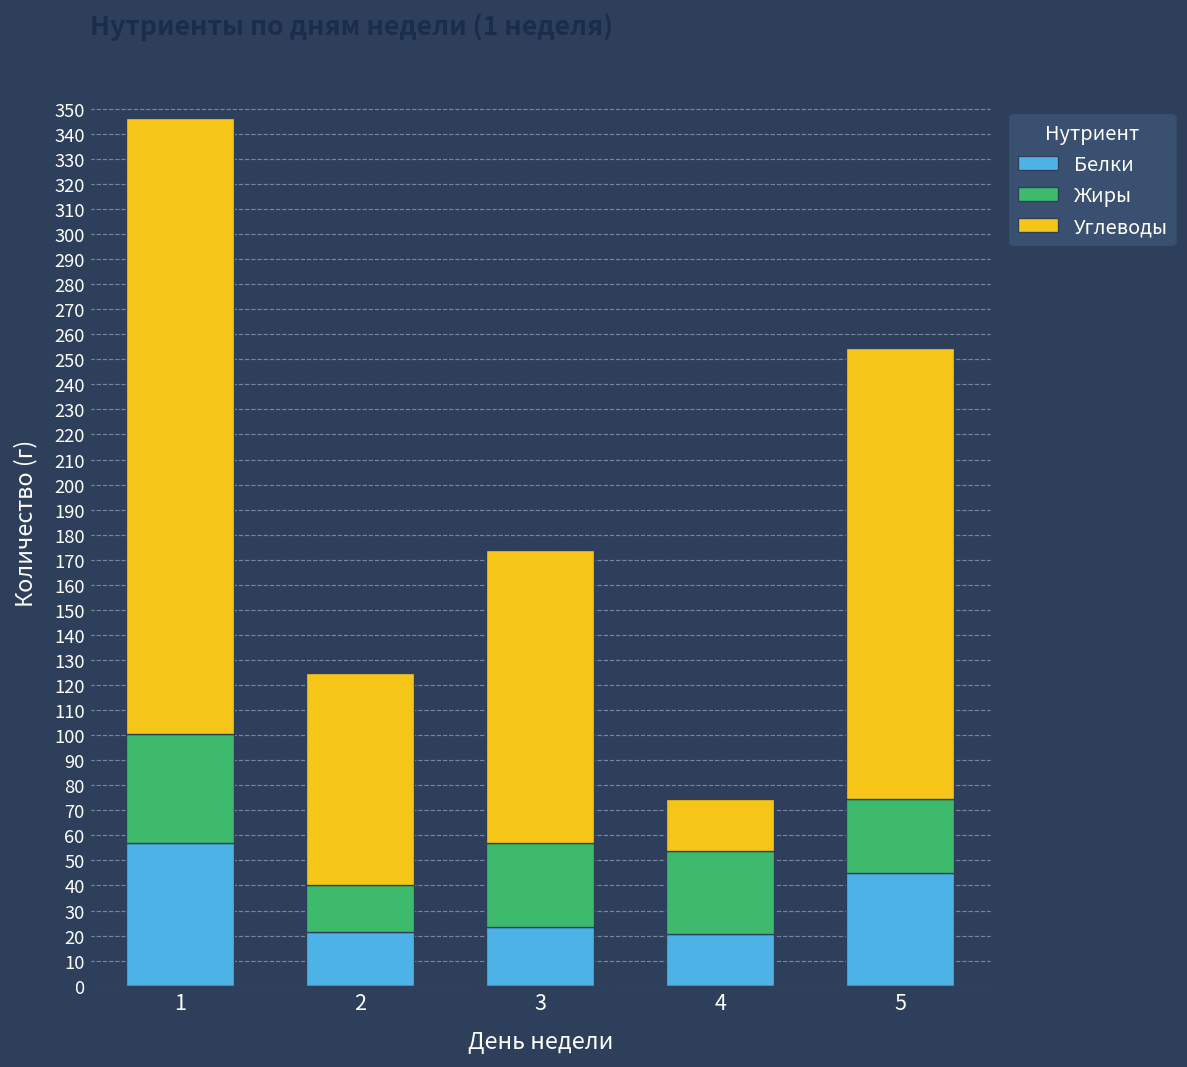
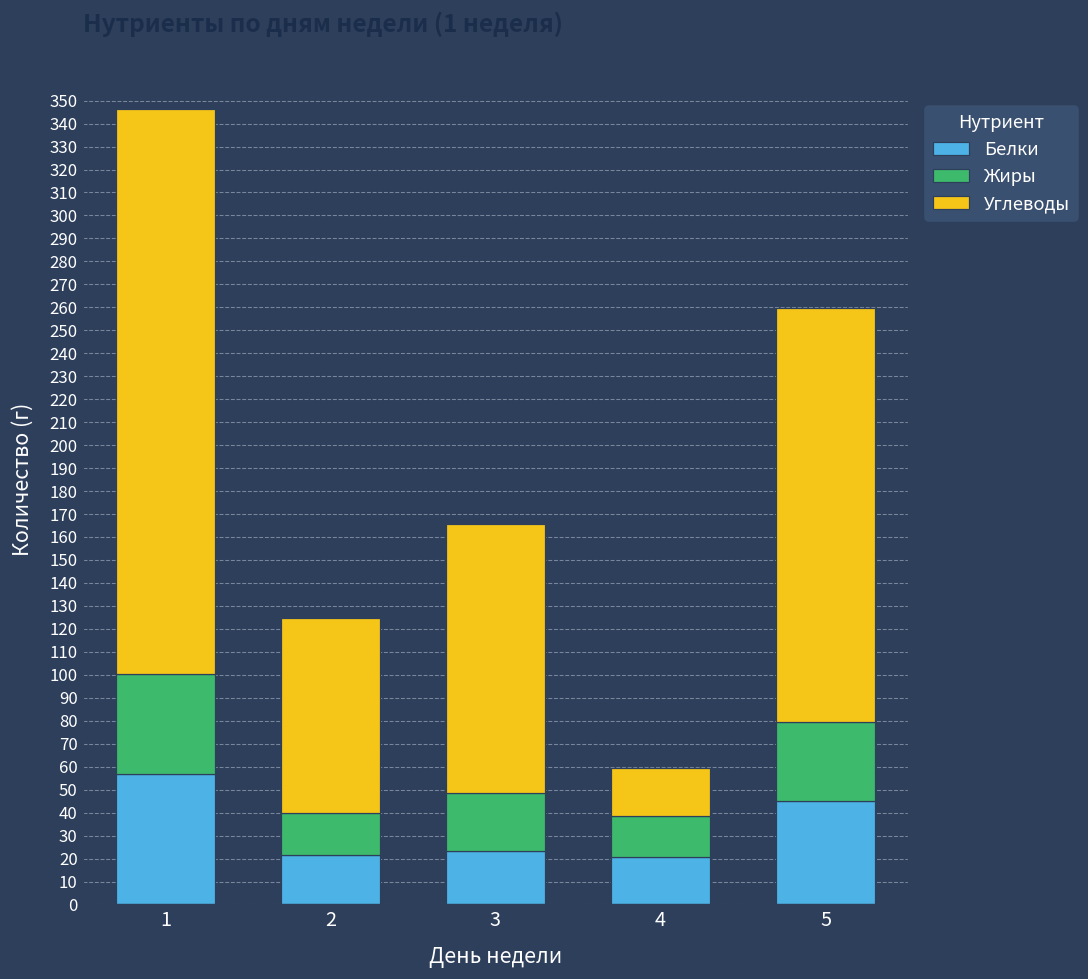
Жиры, 3: 34 -> 25
Жиры, 4: 33 -> 18
Жиры, 5: 30 -> 35
